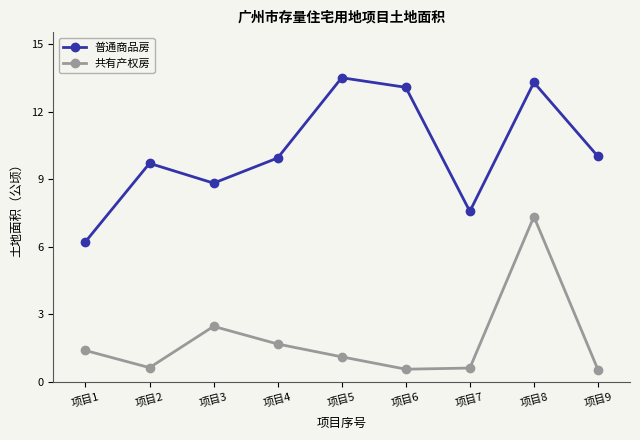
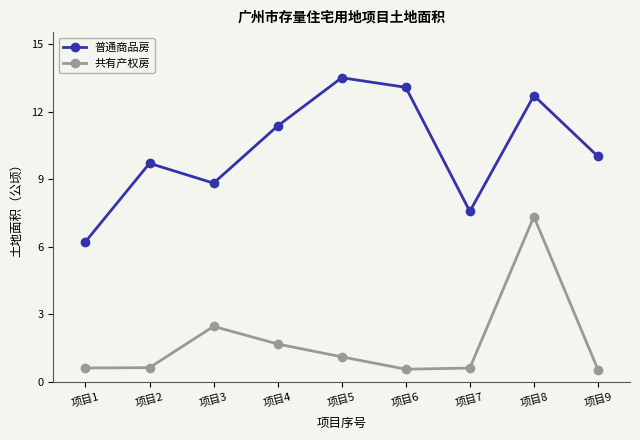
共有产权房, 项目1: 1.4 -> 0.6
普通商品房, 项目4: 9.9 -> 11.4
普通商品房, 项目8: 13.3 -> 12.7
